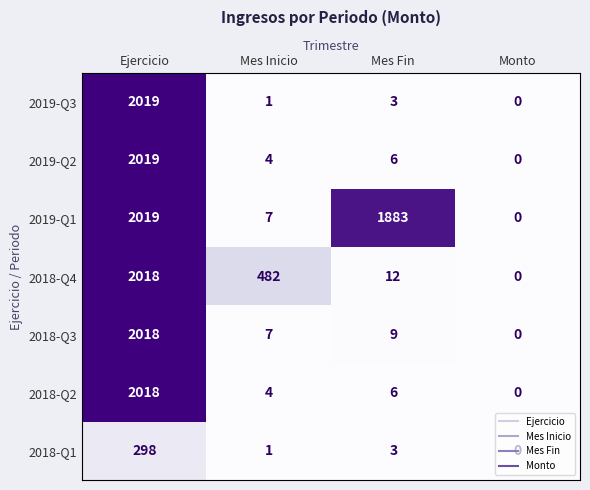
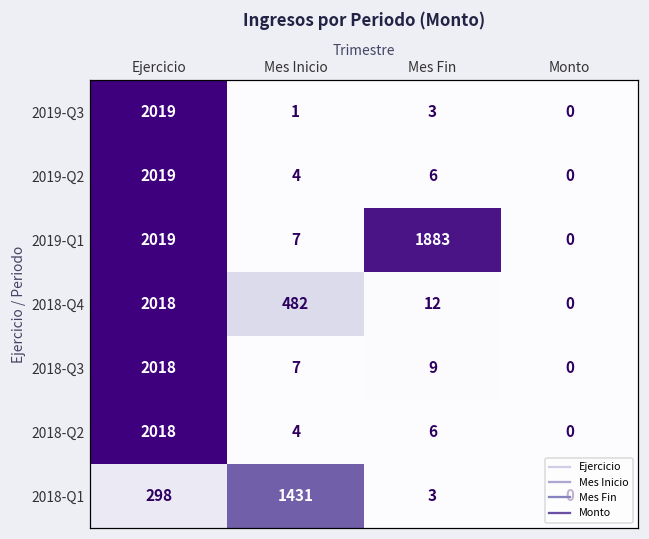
2018-Q1, Mes Inicio: 1 -> 1431
